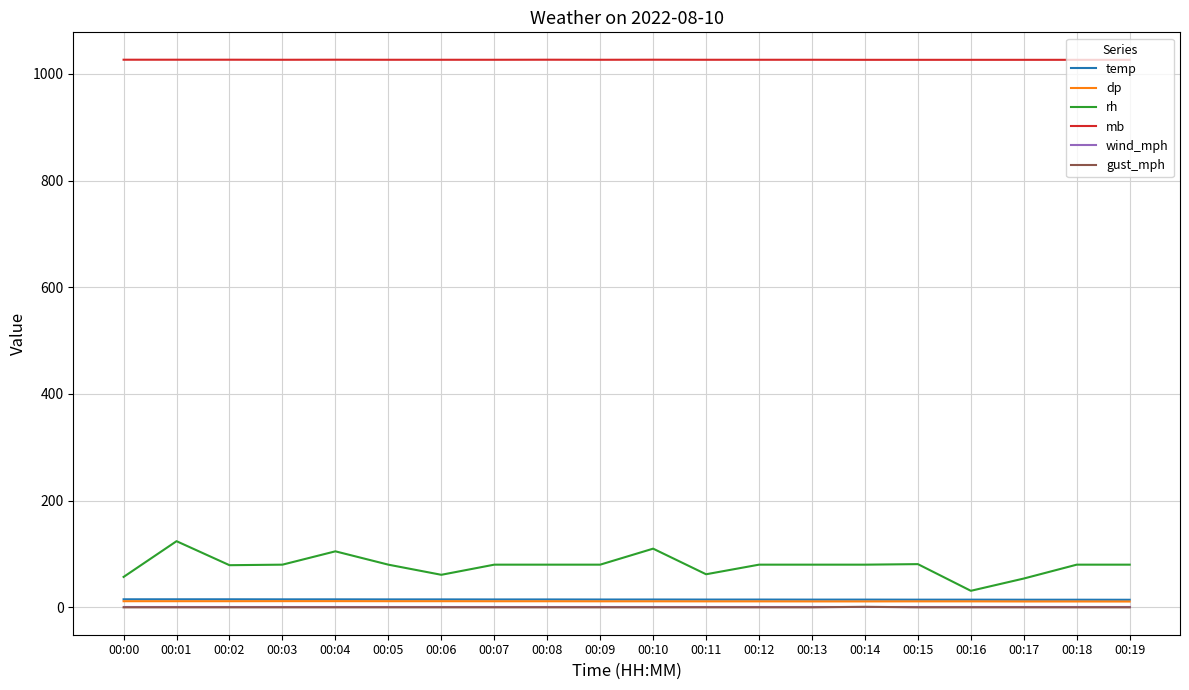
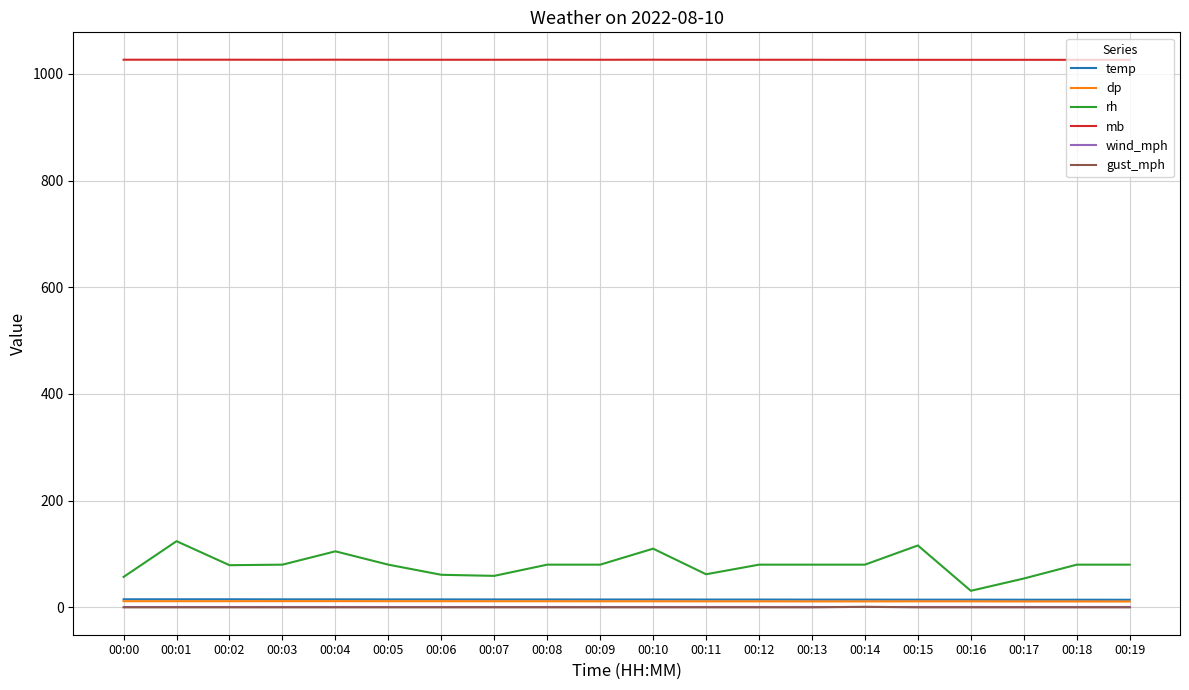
rh, 00:07: 80 -> 60
rh, 00:15: 80 -> 120
